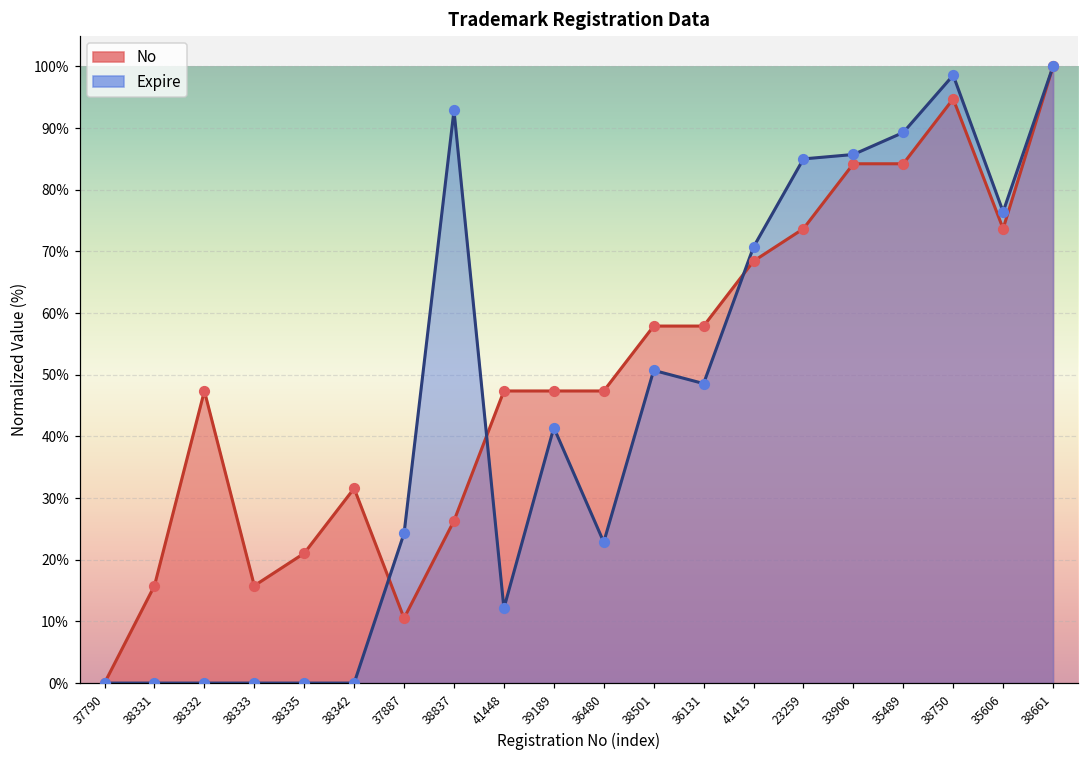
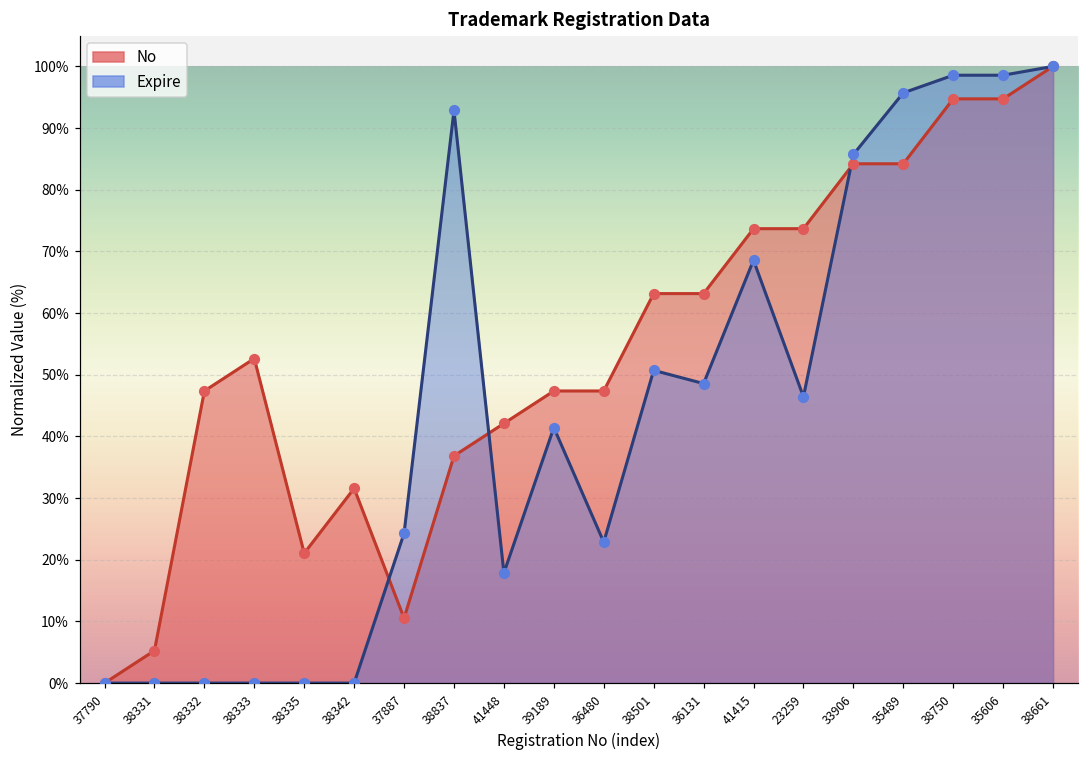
No, 38331: 16% -> 5%
No, 38333: 16% -> 53%
No, 38837: 26% -> 37%
No, 41448: 47% -> 42%
Expire, 41448: 12% -> 18%
No, 38501: 58% -> 63%
No, 36131: 58% -> 63%
No, 41415: 68% -> 74%
Expire, 41415: 71% -> 69%
Expire, 23259: 85% -> 46%
Expire, 35489: 89% -> 96%
No, 35606: 74% -> 95%
Expire, 35606: 76% -> 99%
